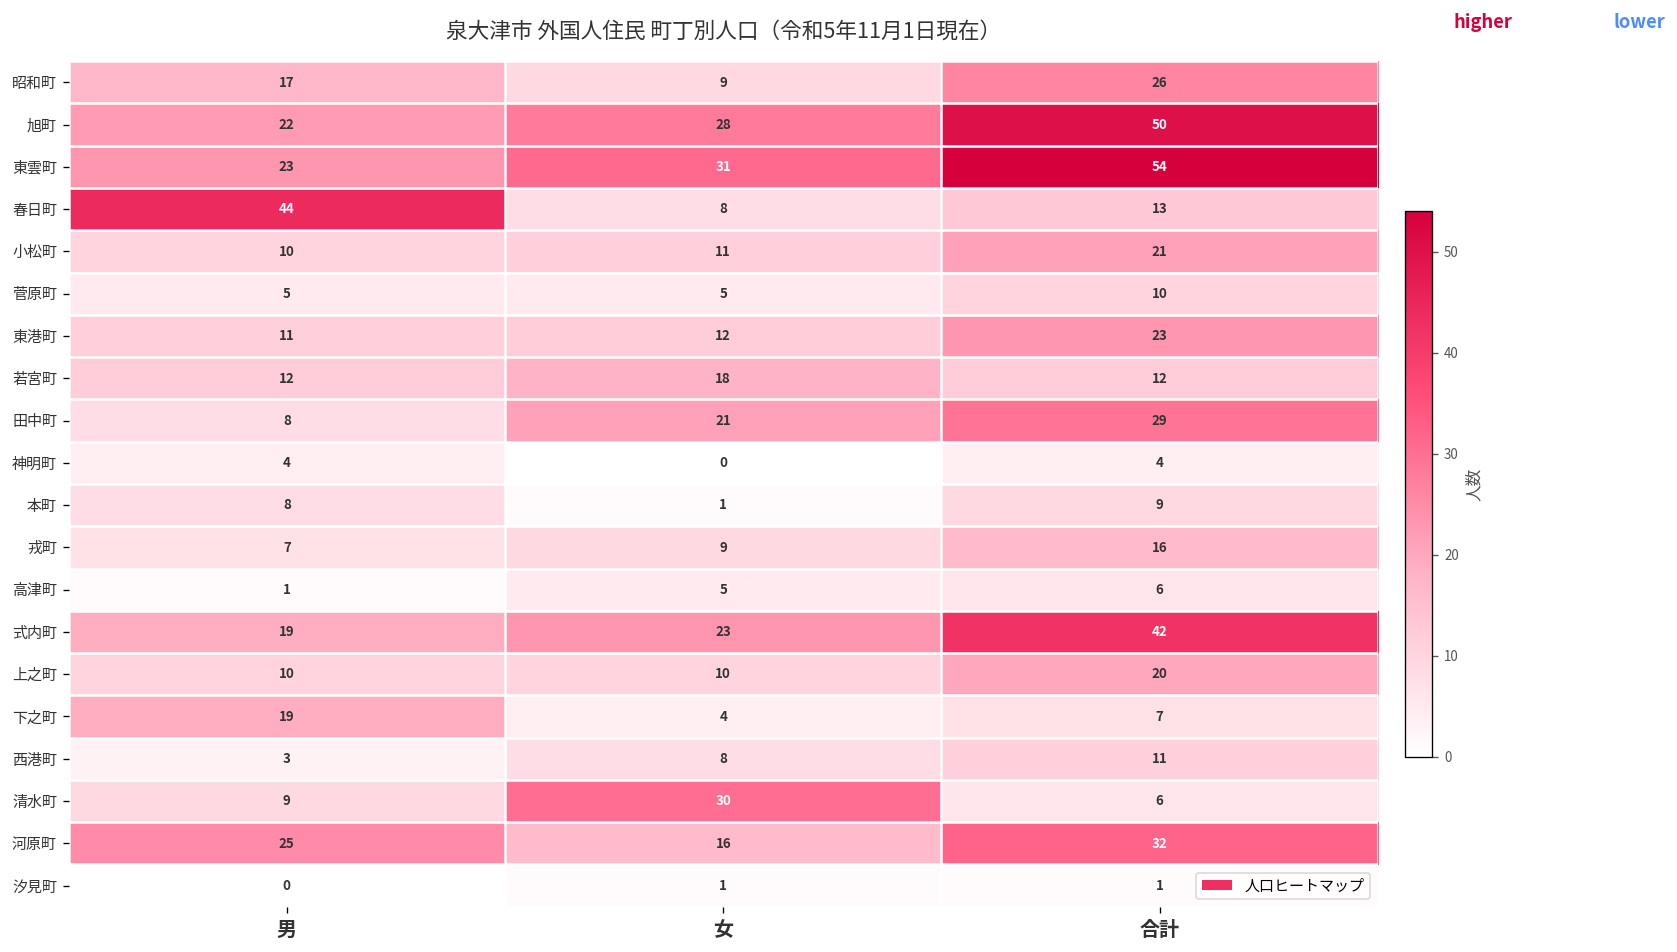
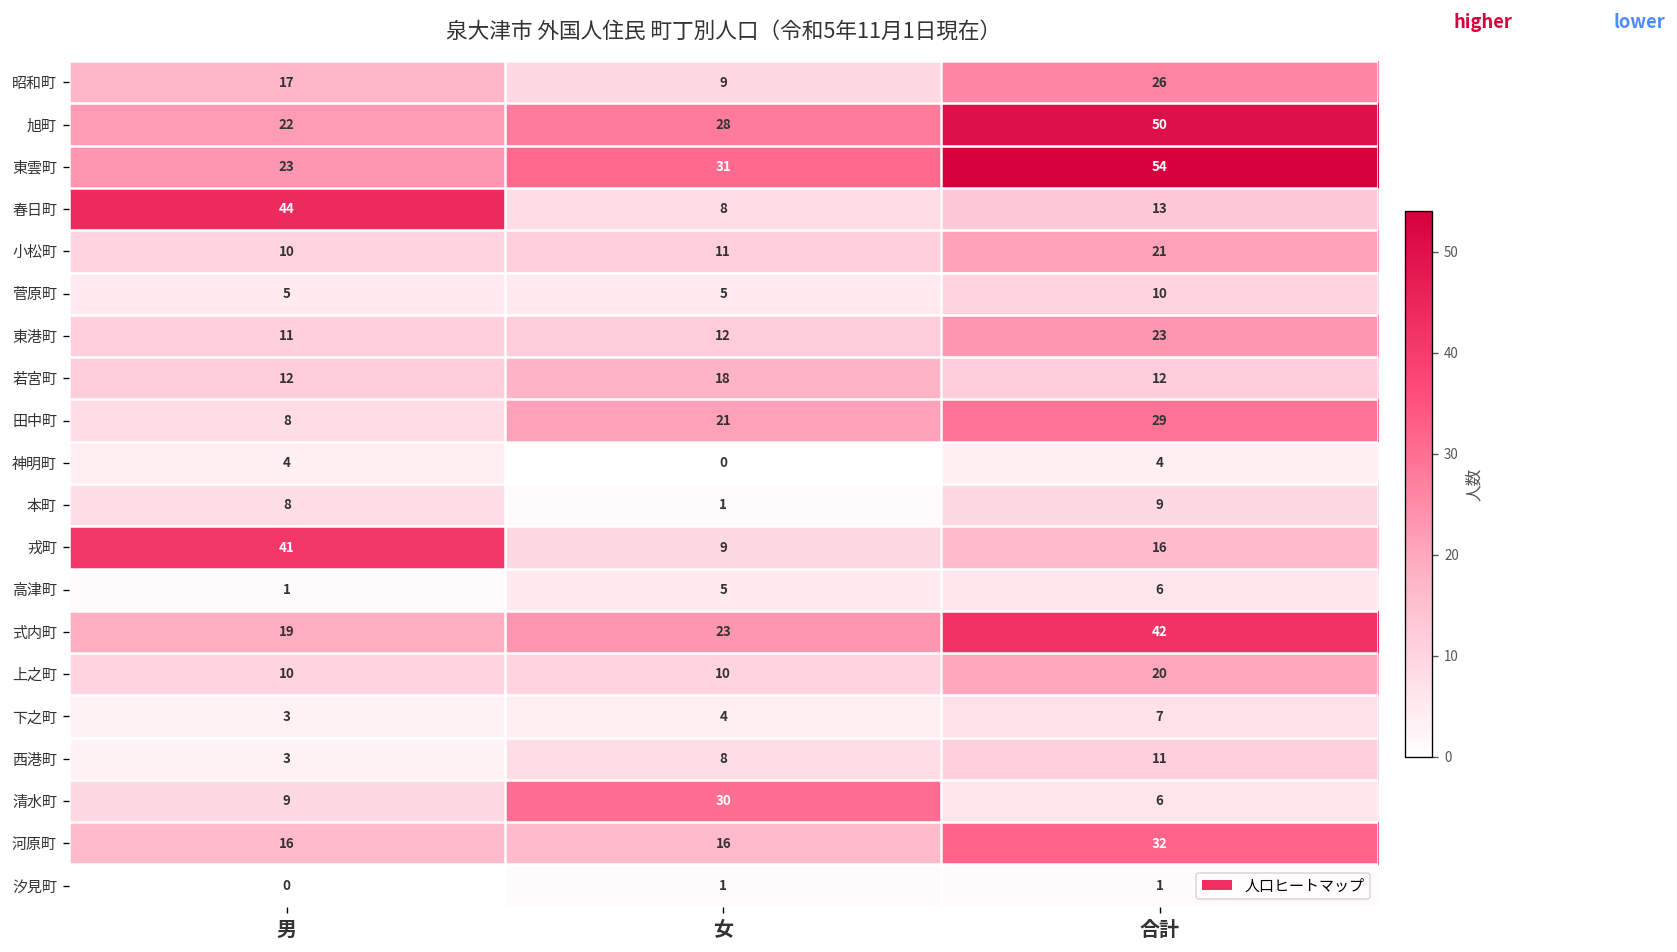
戎町, 男: 7 -> 41
下之町, 男: 19 -> 3
河原町, 男: 25 -> 16
